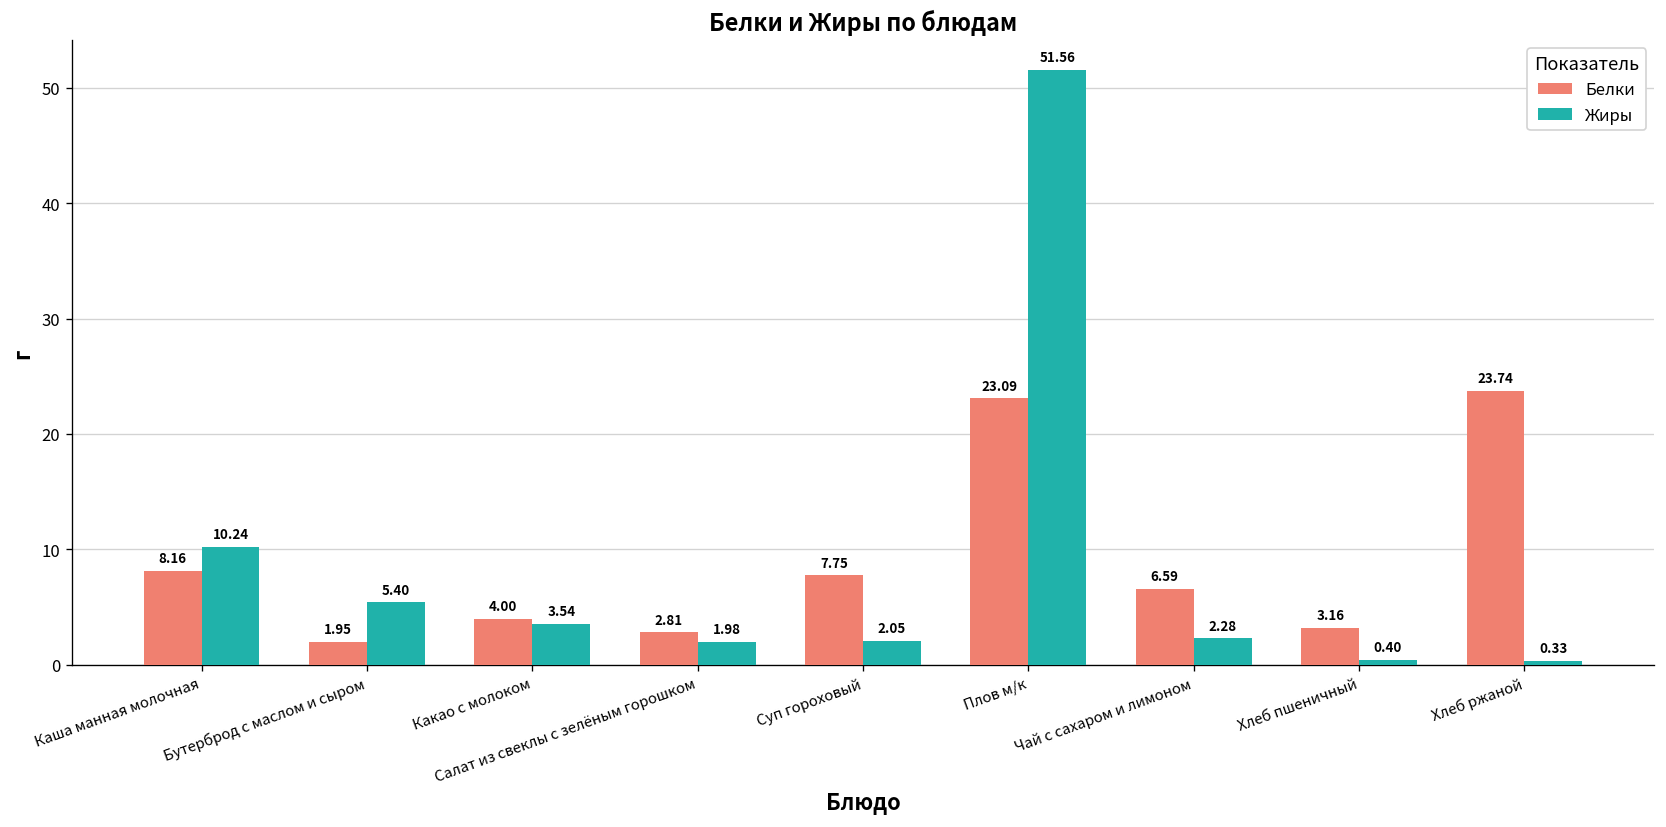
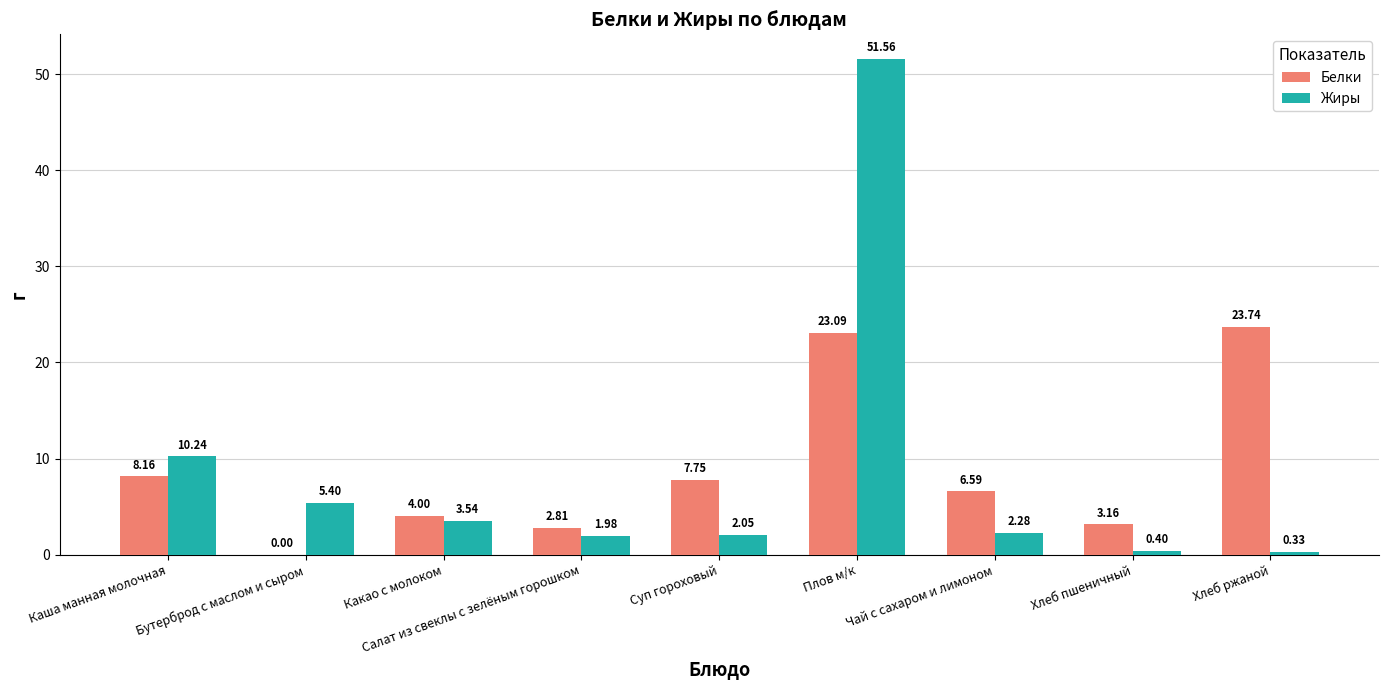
Белки, Бутерброд с маслом и сыром: 1.95 -> 0.00
